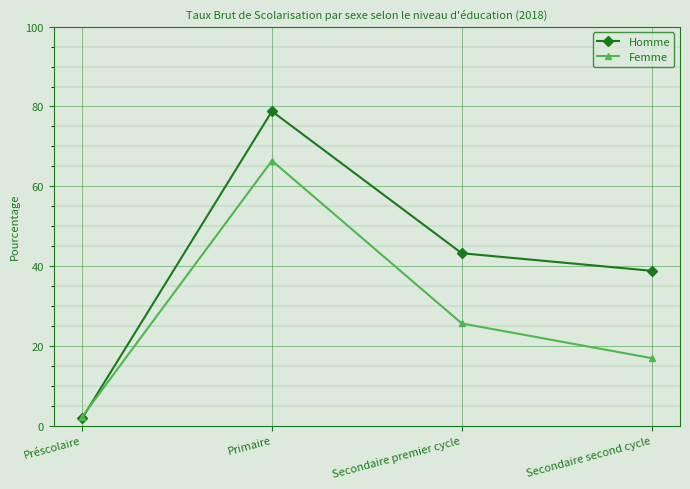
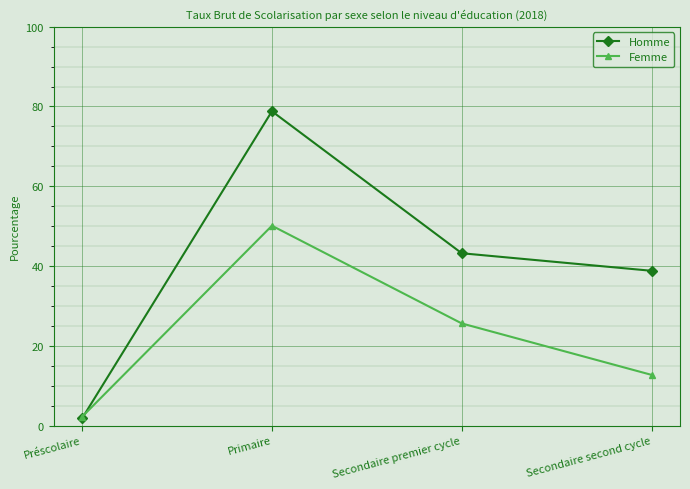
Femme, Primaire: 66 -> 50
Femme, Secondaire second cycle: 17 -> 13
